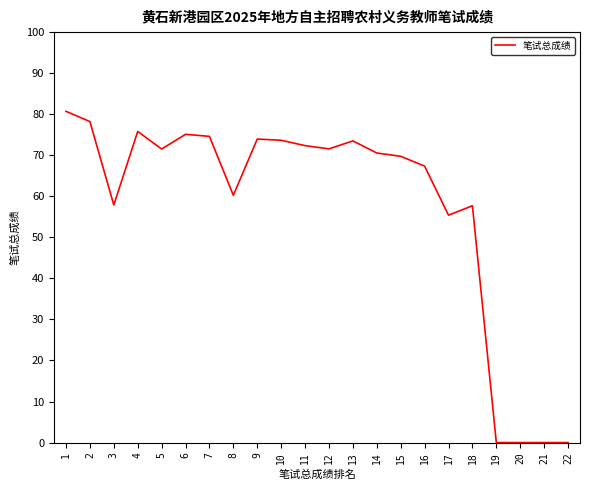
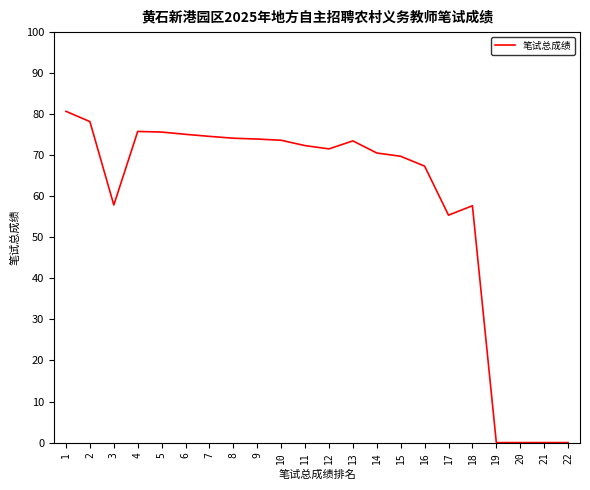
5: 72 -> 76
8: 60 -> 74
